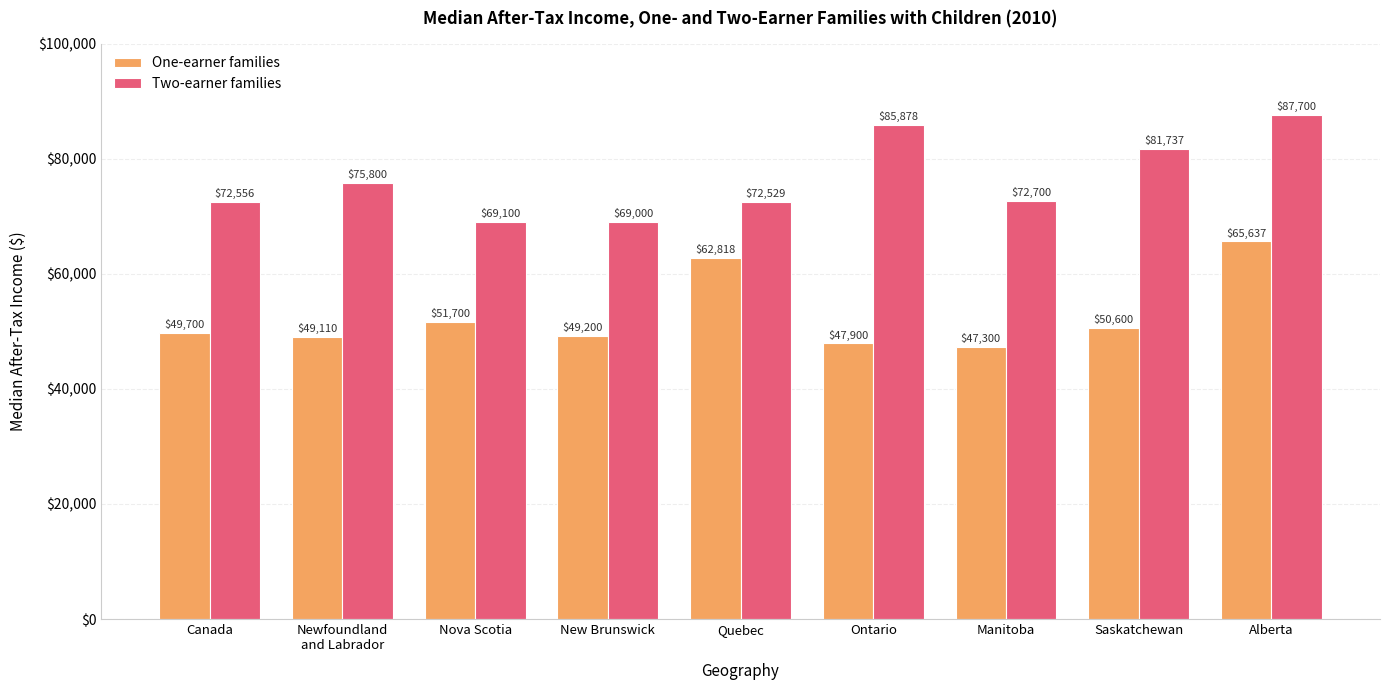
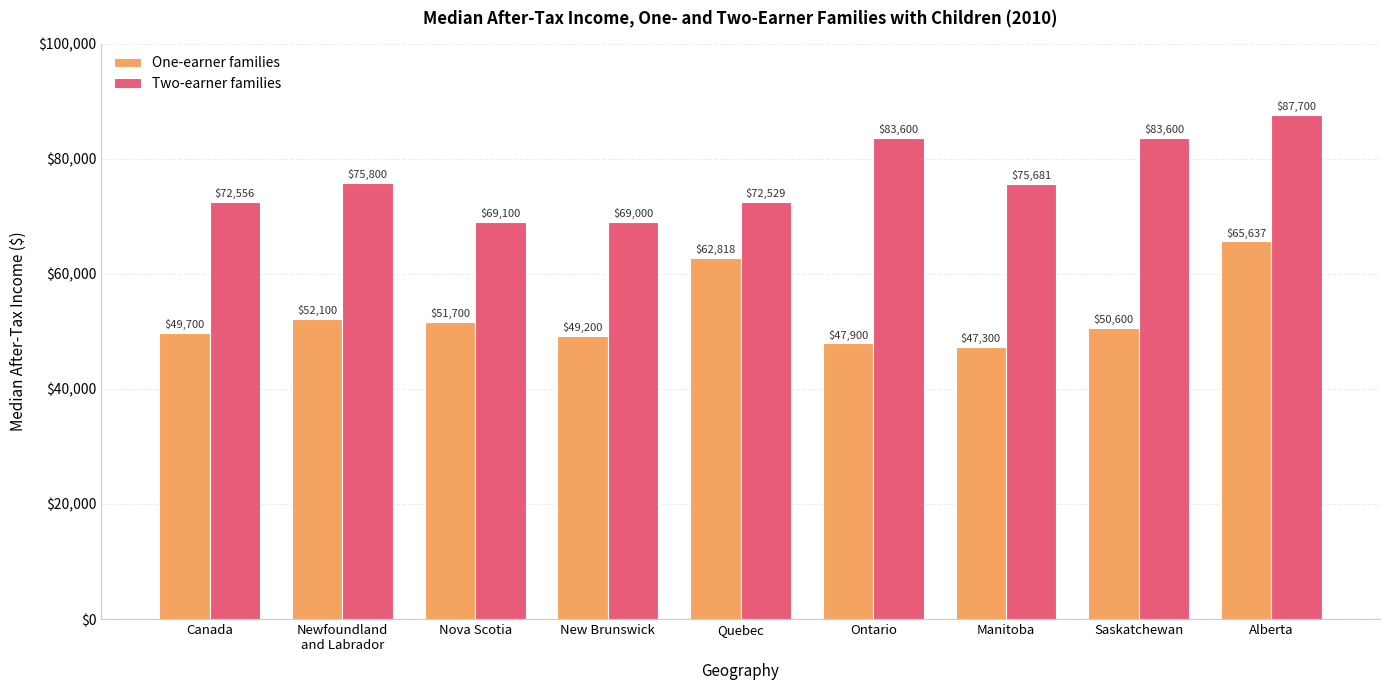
One-earner families, Newfoundland and Labrador: $49,110 -> $52,100
Two-earner families, Ontario: $85,878 -> $83,600
Two-earner families, Manitoba: $72,700 -> $75,681
Two-earner families, Saskatchewan: $81,737 -> $83,600
